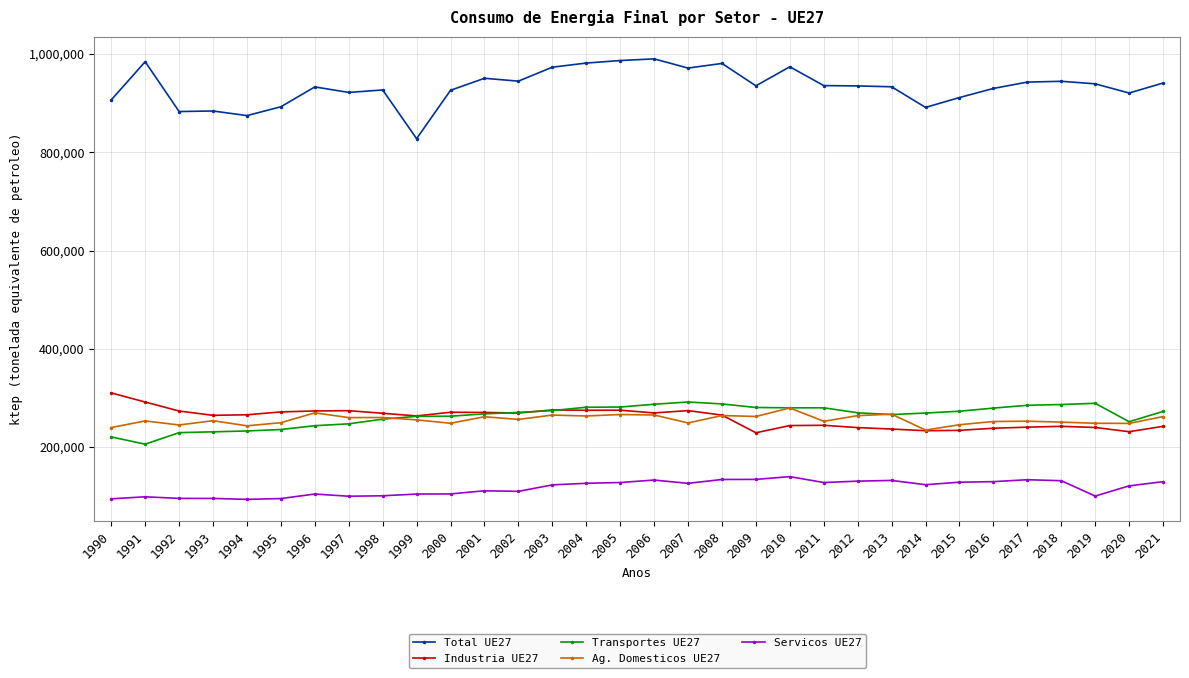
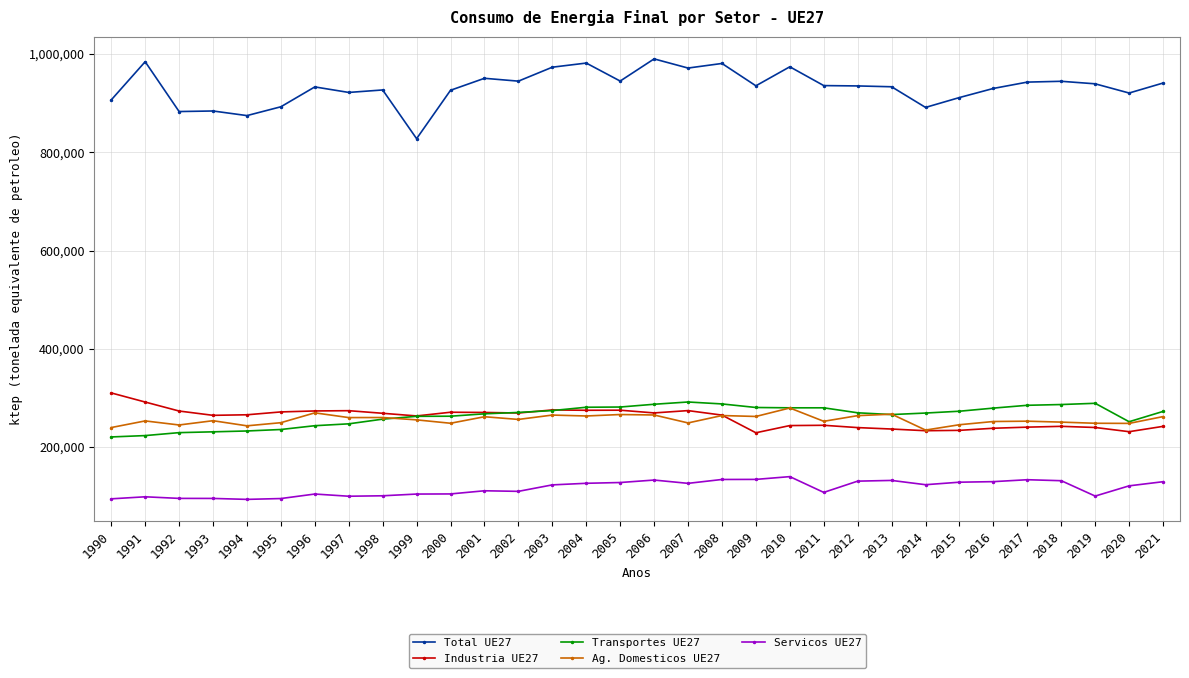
Transportes UE27, 1991: 210,000 -> 220,000
Total UE27, 2005: 990,000 -> 940,000
Servicos UE27, 2011: 130,000 -> 110,000
